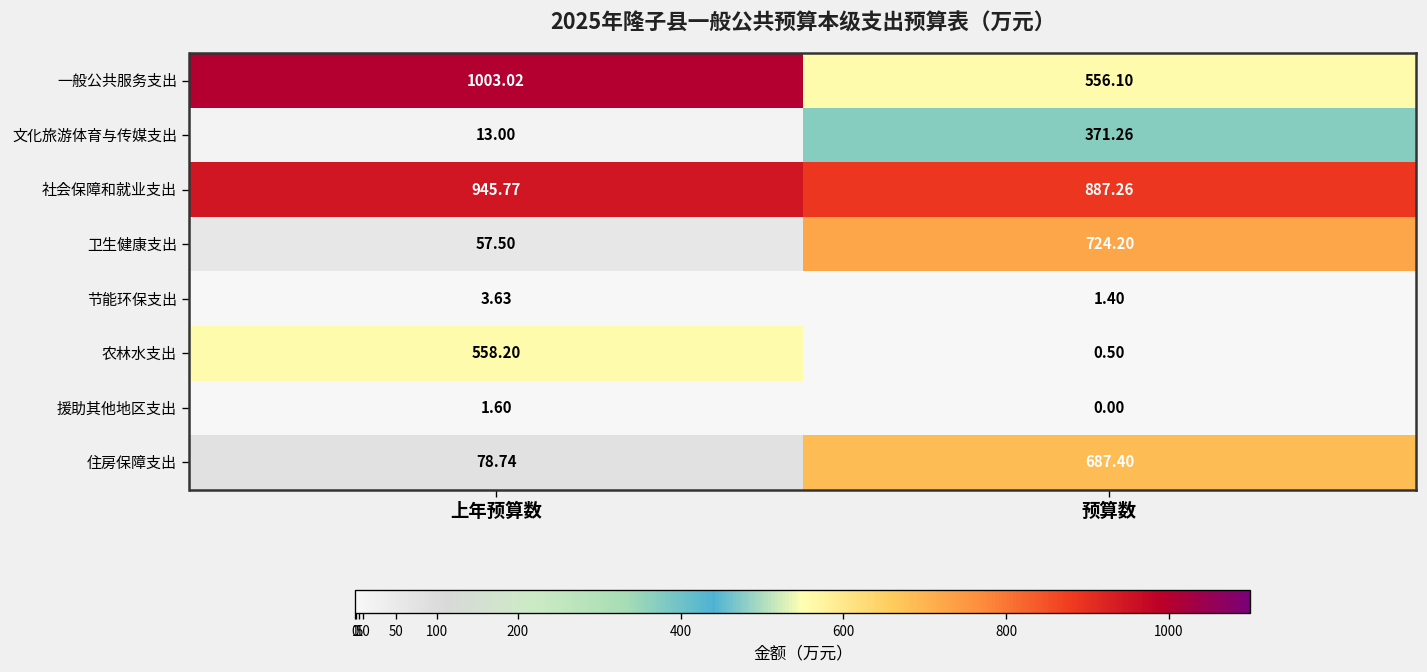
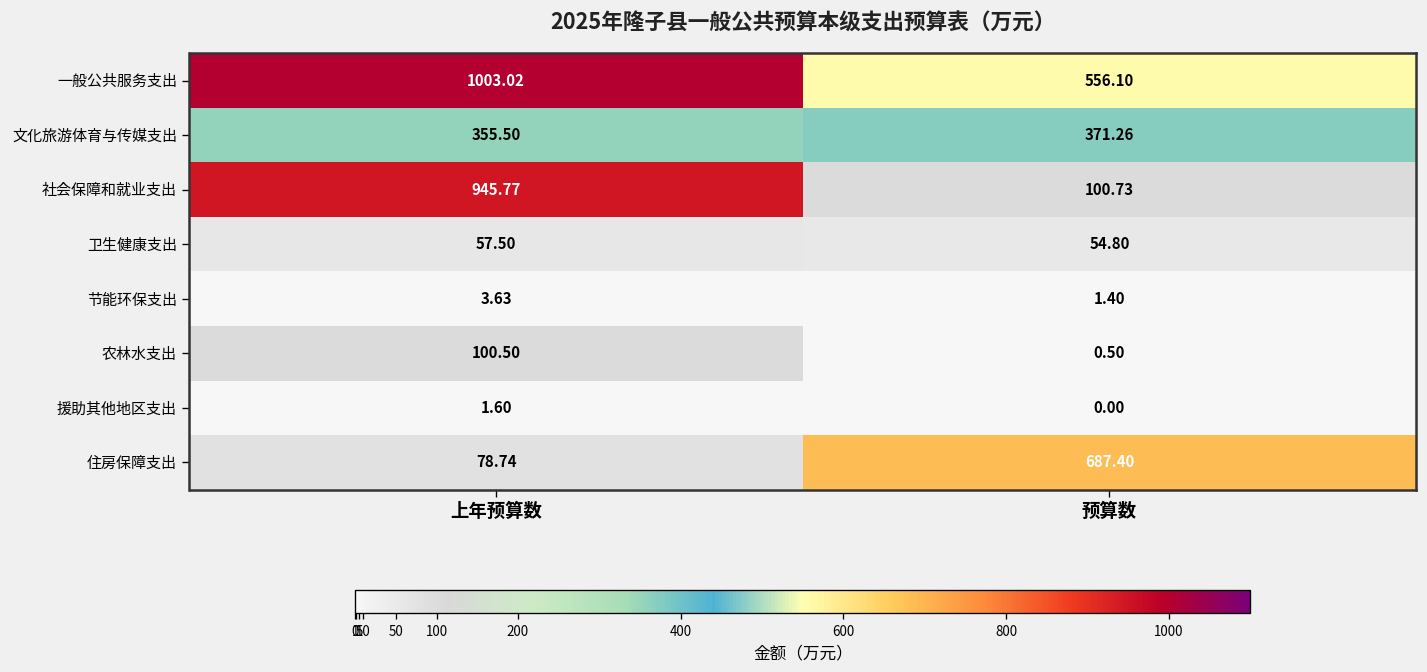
文化旅游体育与传媒支出, 上年预算数: 13.00 -> 355.50
社会保障和就业支出, 预算数: 887.26 -> 100.73
卫生健康支出, 预算数: 724.20 -> 54.80
农林水支出, 上年预算数: 558.20 -> 100.50
